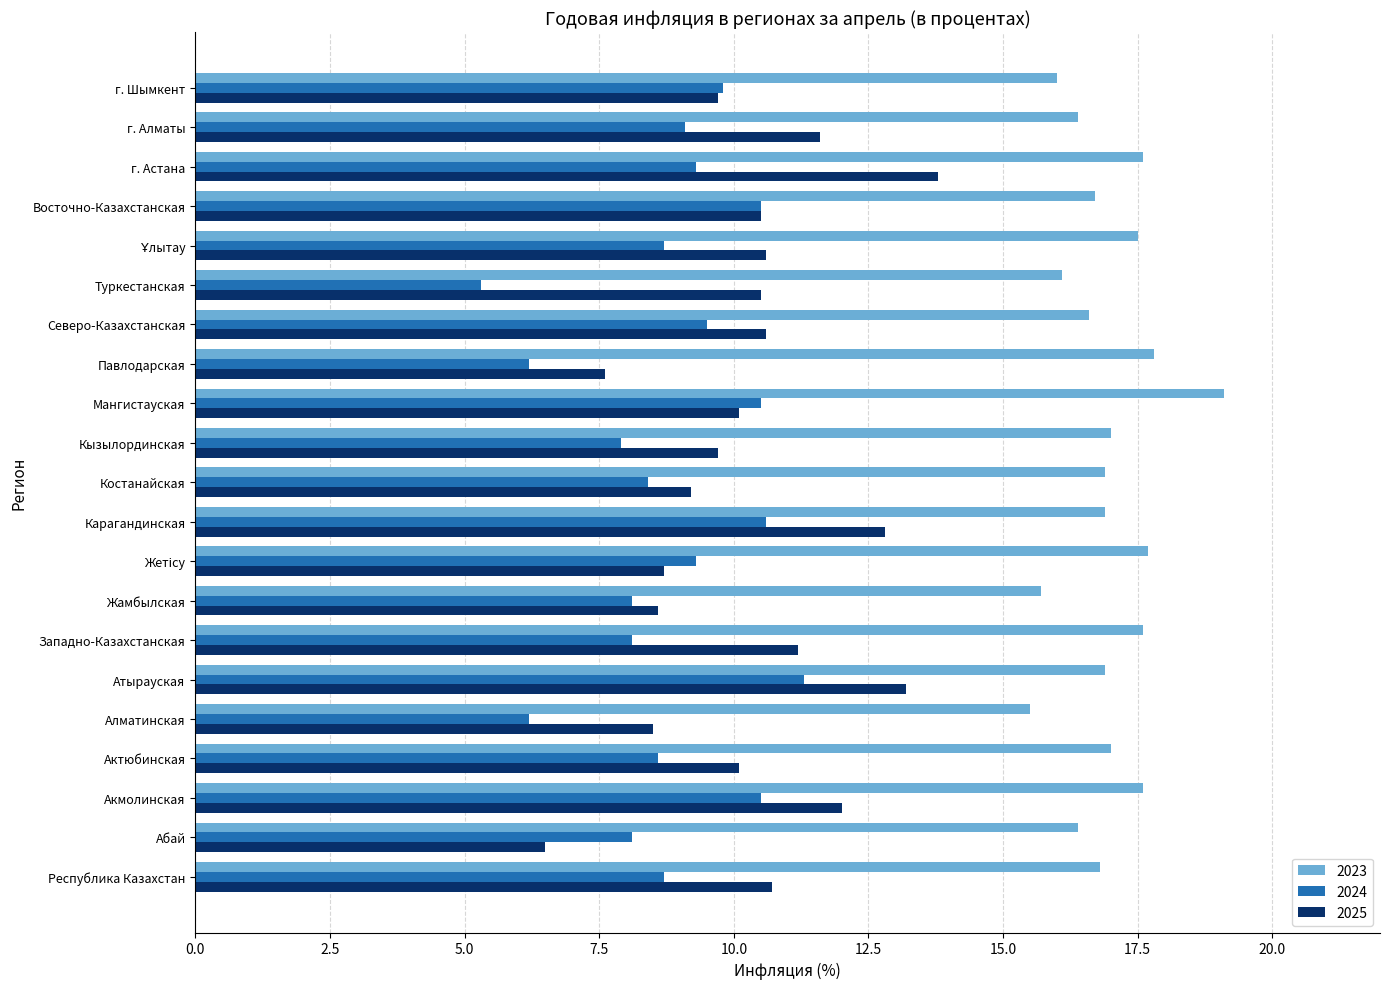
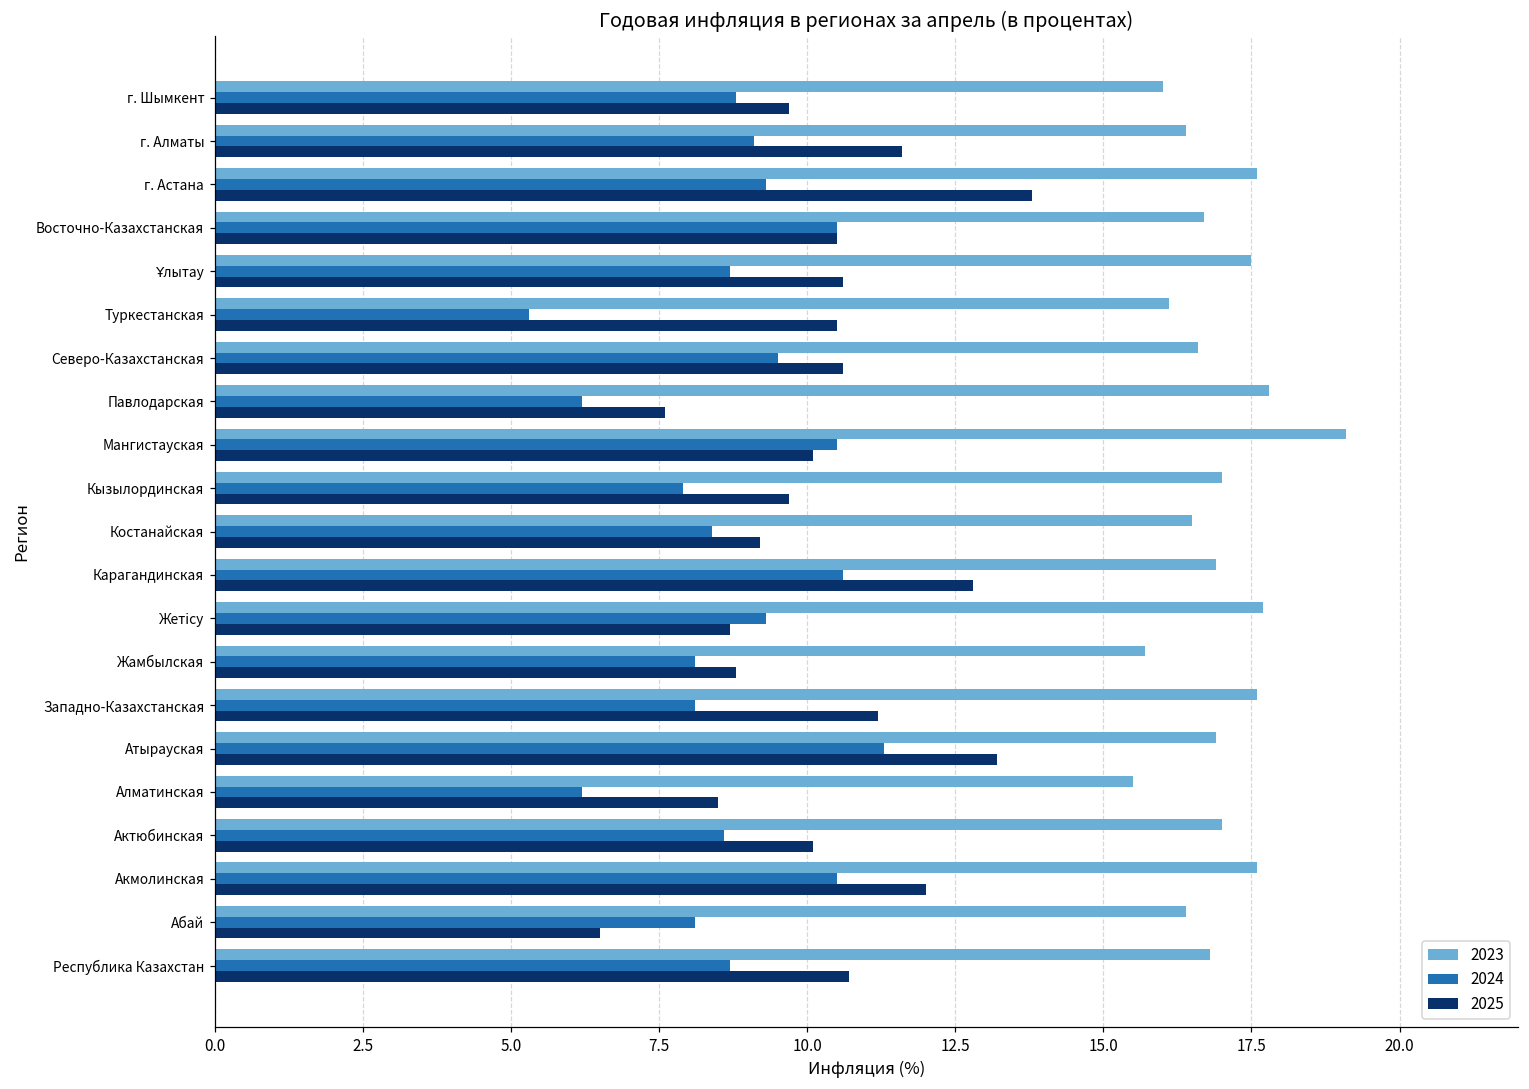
2024, г. Шымкент: 9.8 -> 8.8
2023, Костанайская: 16.9 -> 16.5
2025, Жамбылская: 8.6 -> 8.8
